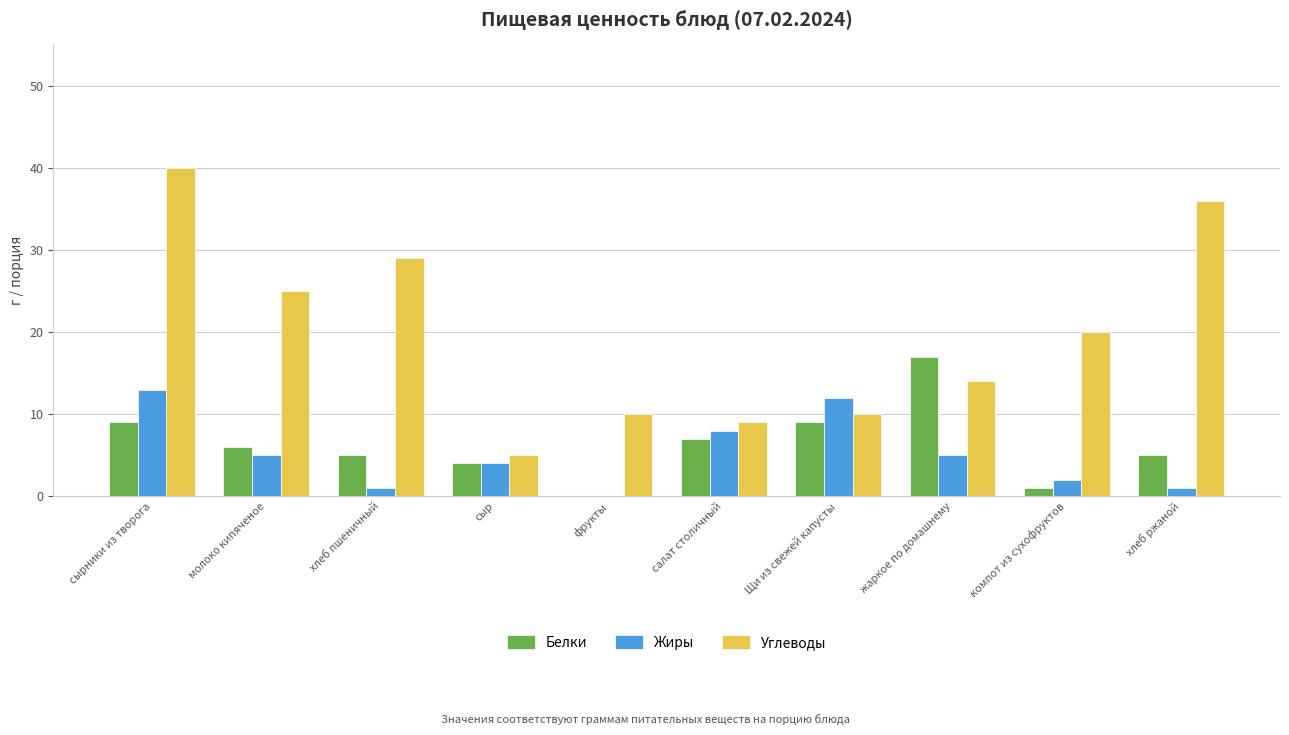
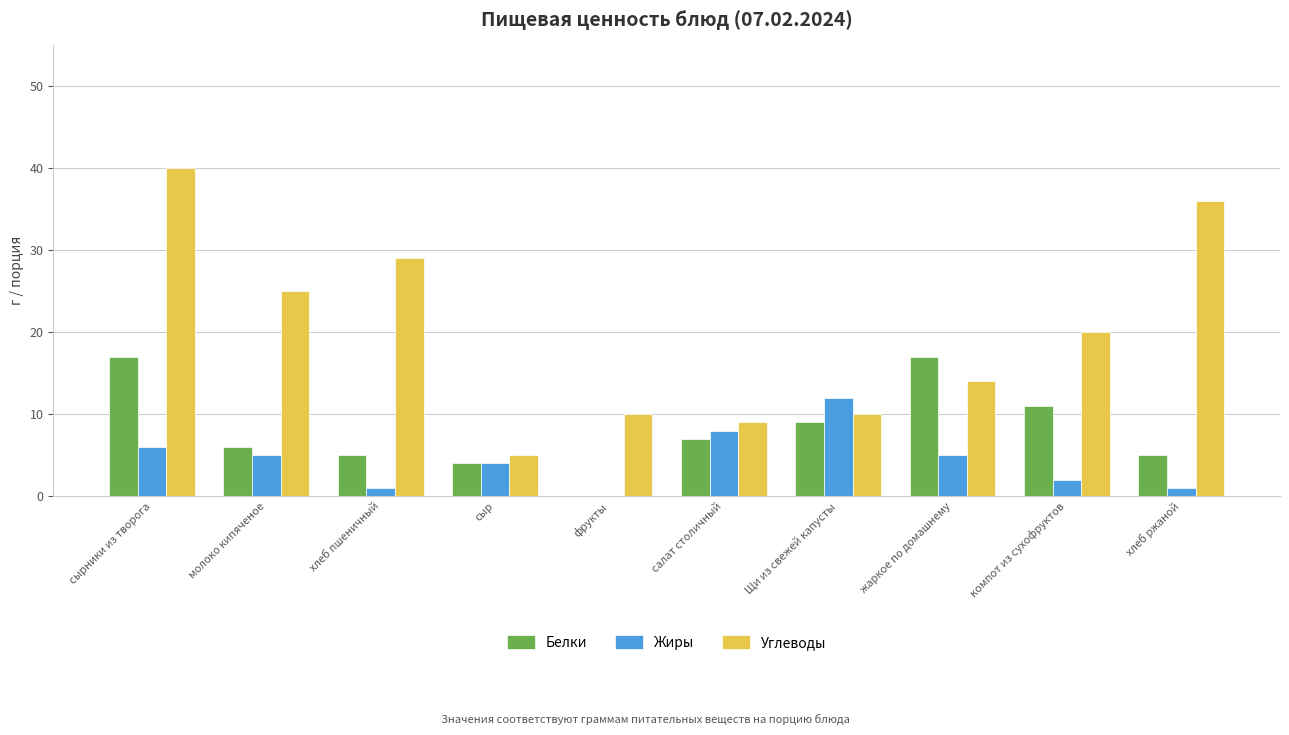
Белки, сырники из творога: 9 -> 17
Жиры, сырники из творога: 13 -> 6
Белки, компот из сухофруктов: 1 -> 11
